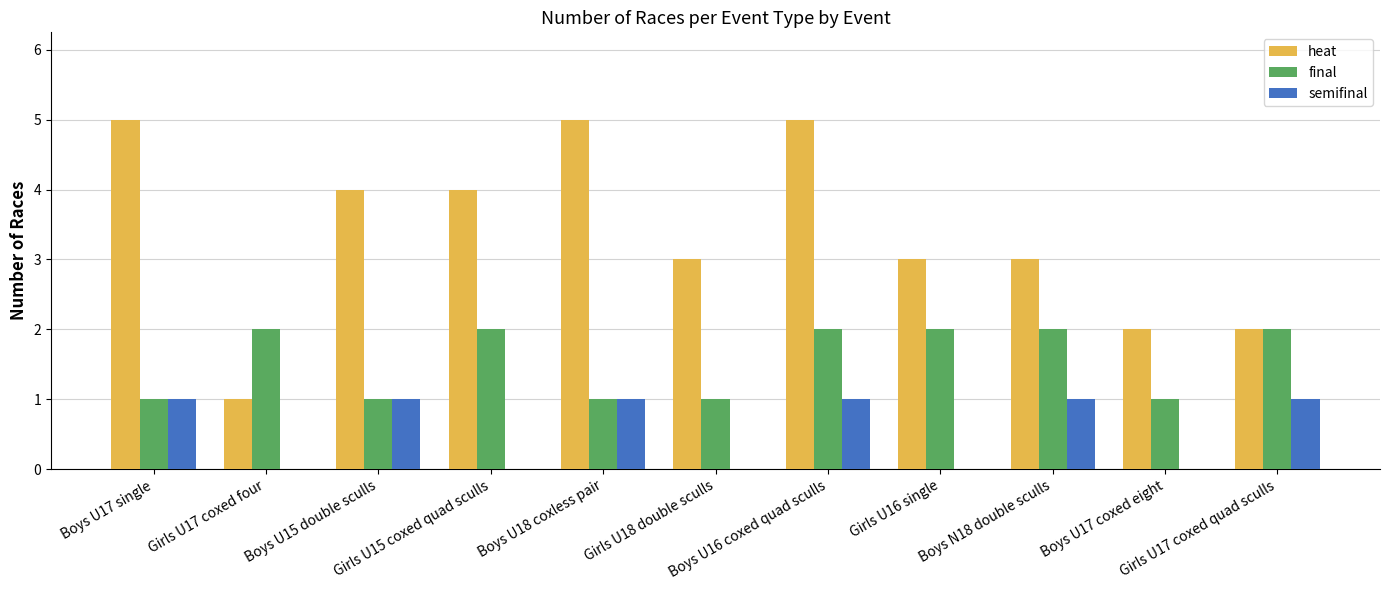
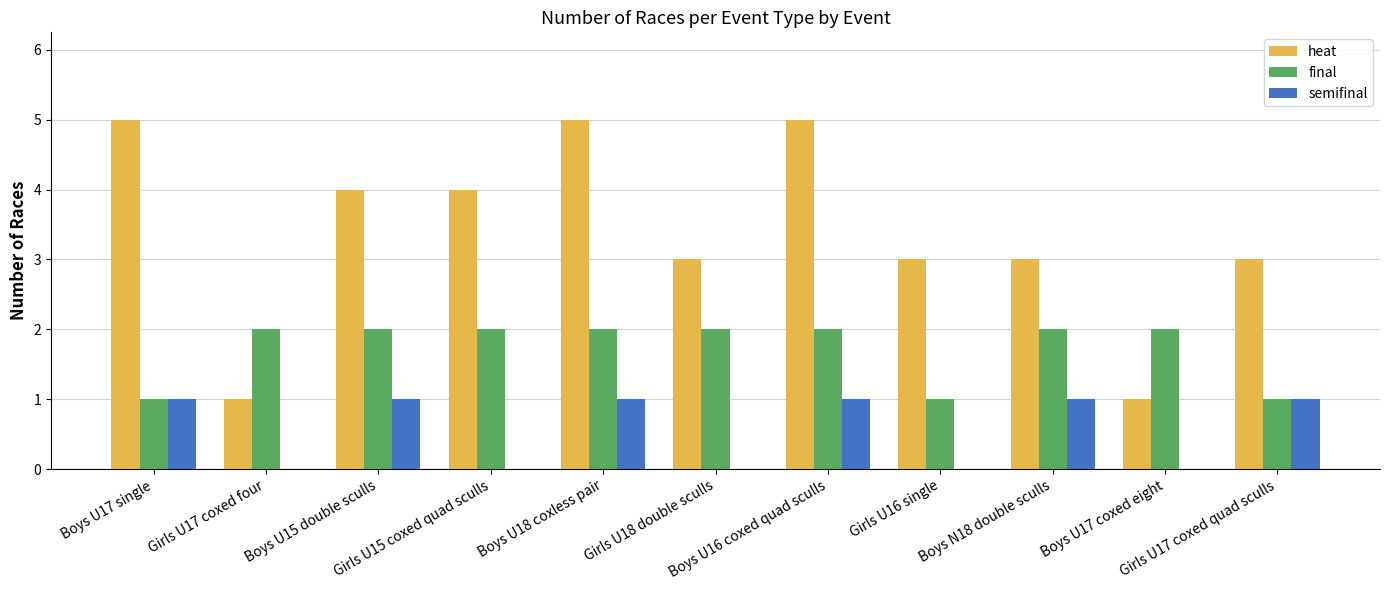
final, Boys U15 double sculls: 1 -> 2
final, Boys U18 coxless pair: 1 -> 2
final, Girls U18 double sculls: 1 -> 2
final, Girls U16 single: 2 -> 1
heat, Boys U17 coxed eight: 2 -> 1
final, Boys U17 coxed eight: 1 -> 2
heat, Girls U17 coxed quad sculls: 2 -> 3
final, Girls U17 coxed quad sculls: 2 -> 1
